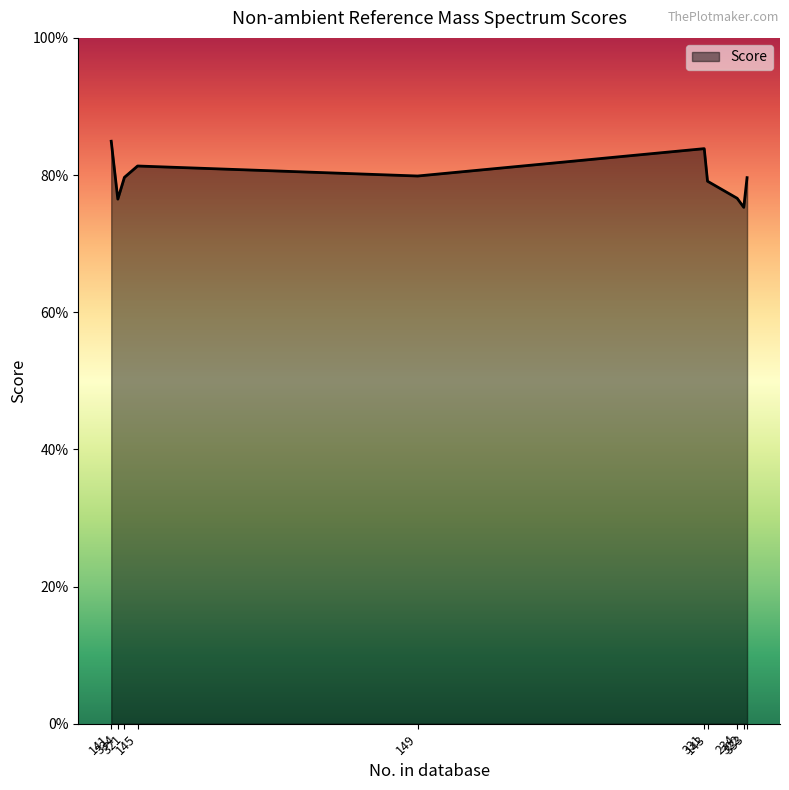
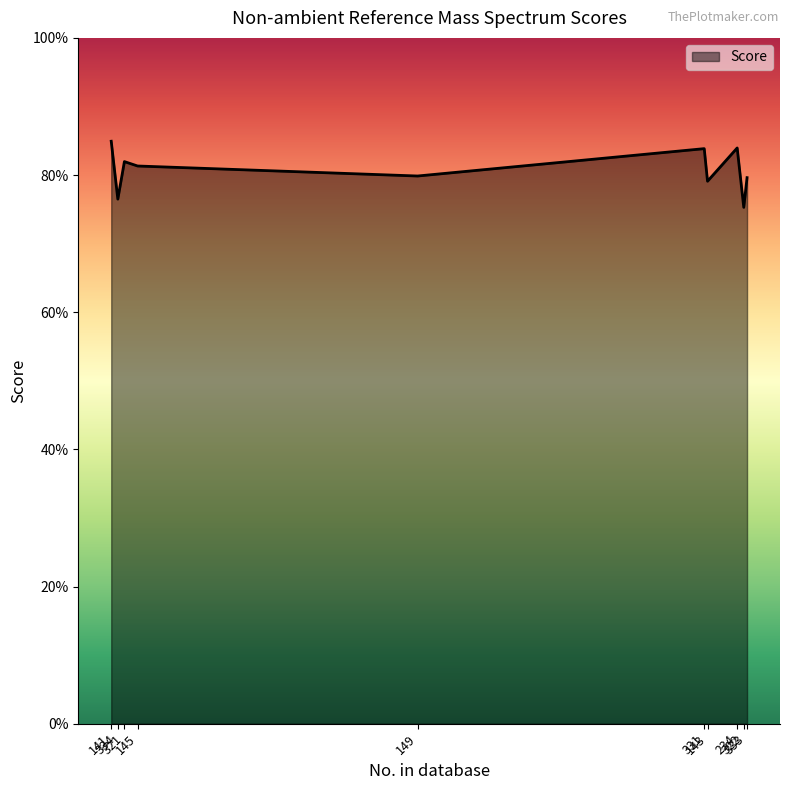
321: 80% -> 82%
234: 77% -> 84%
